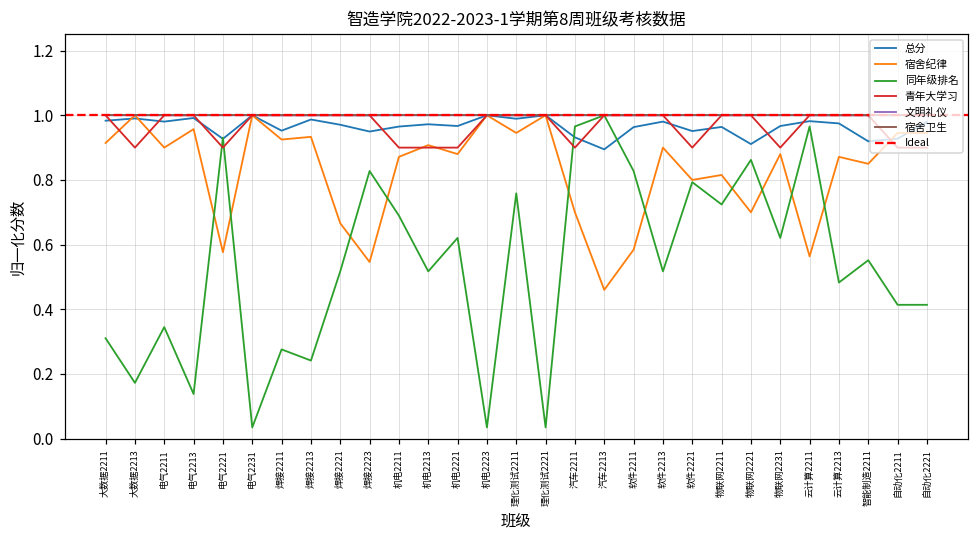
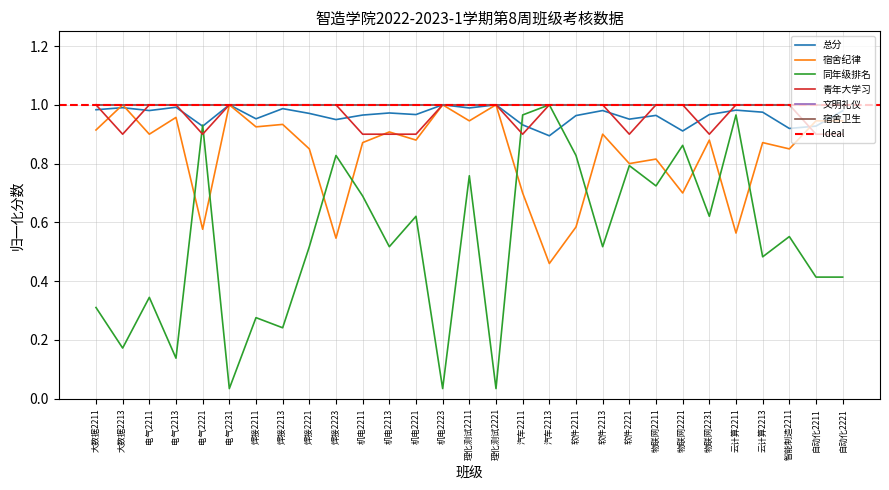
宿舍纪律, 焊接2221: 0.67 -> 0.85
